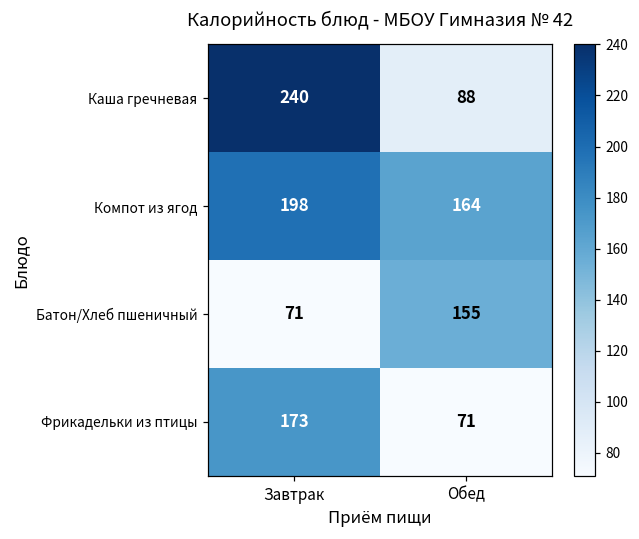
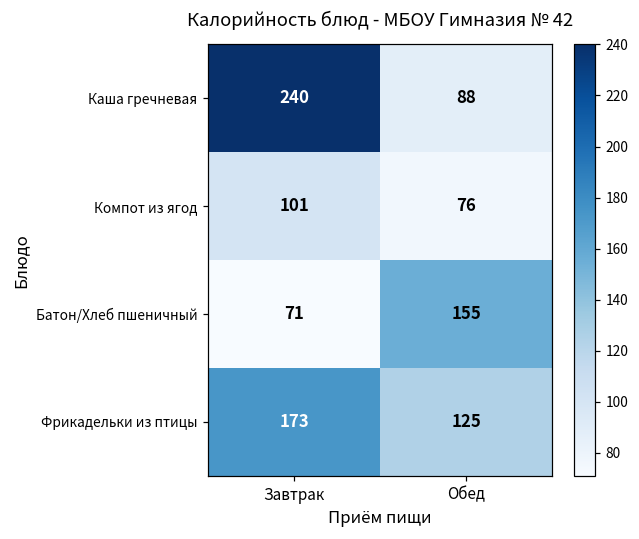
Компот из ягод, Завтрак: 198 -> 101
Компот из ягод, Обед: 164 -> 76
Фрикадельки из птицы, Обед: 71 -> 125
